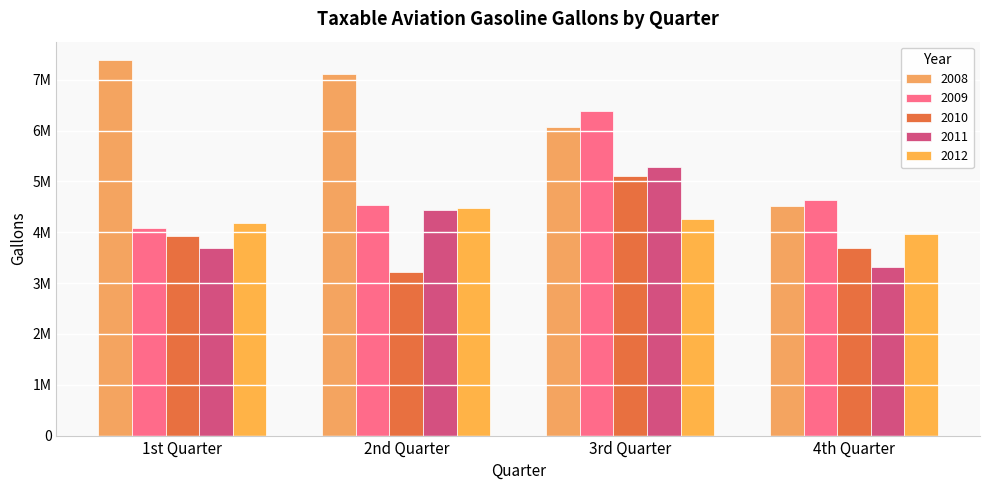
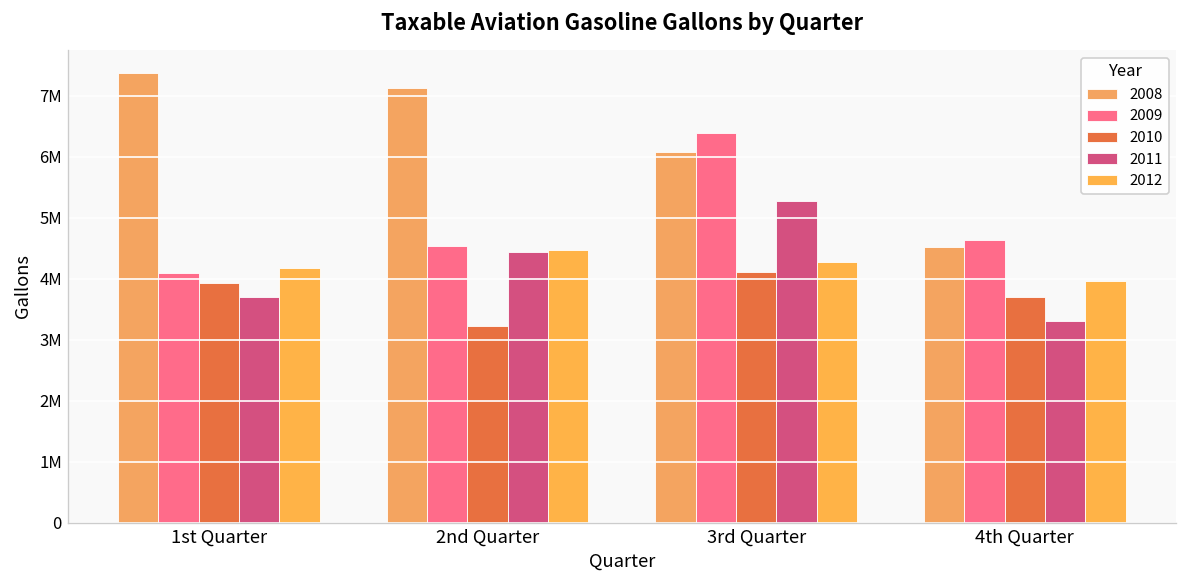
2010, 3rd Quarter: 5100000 -> 4100000
